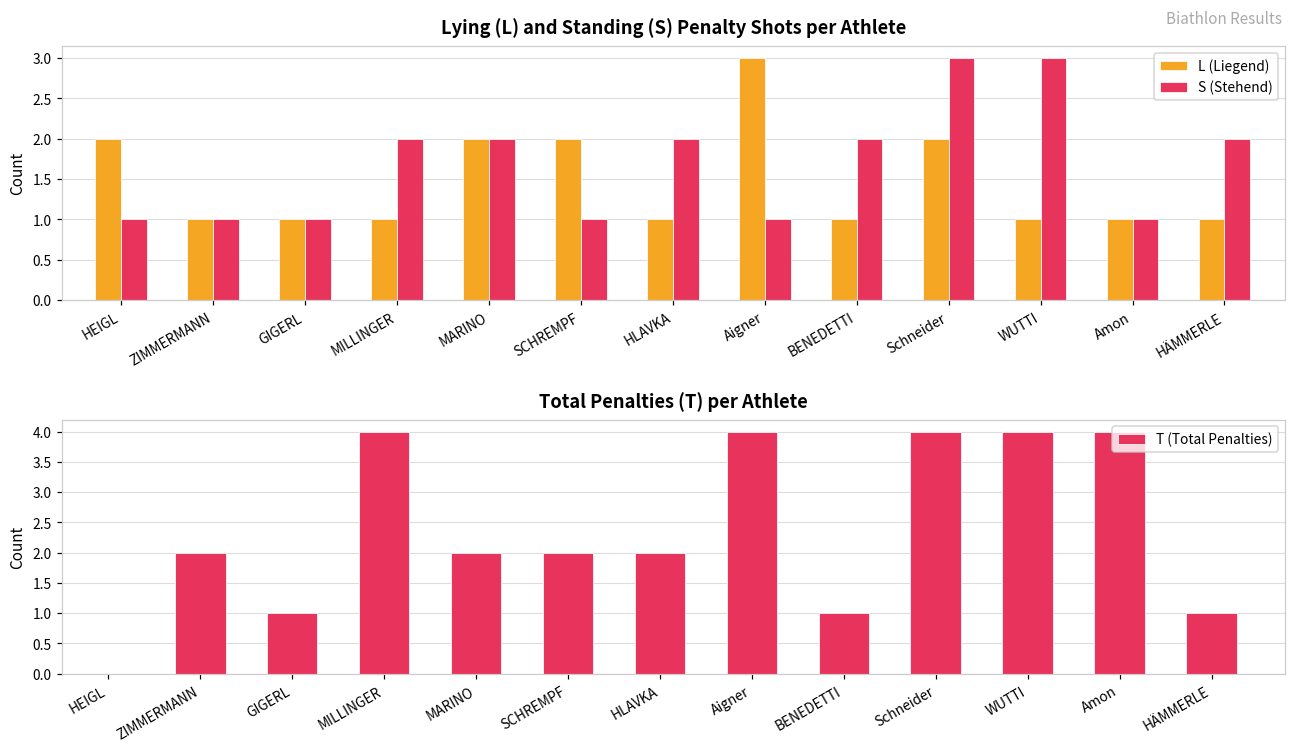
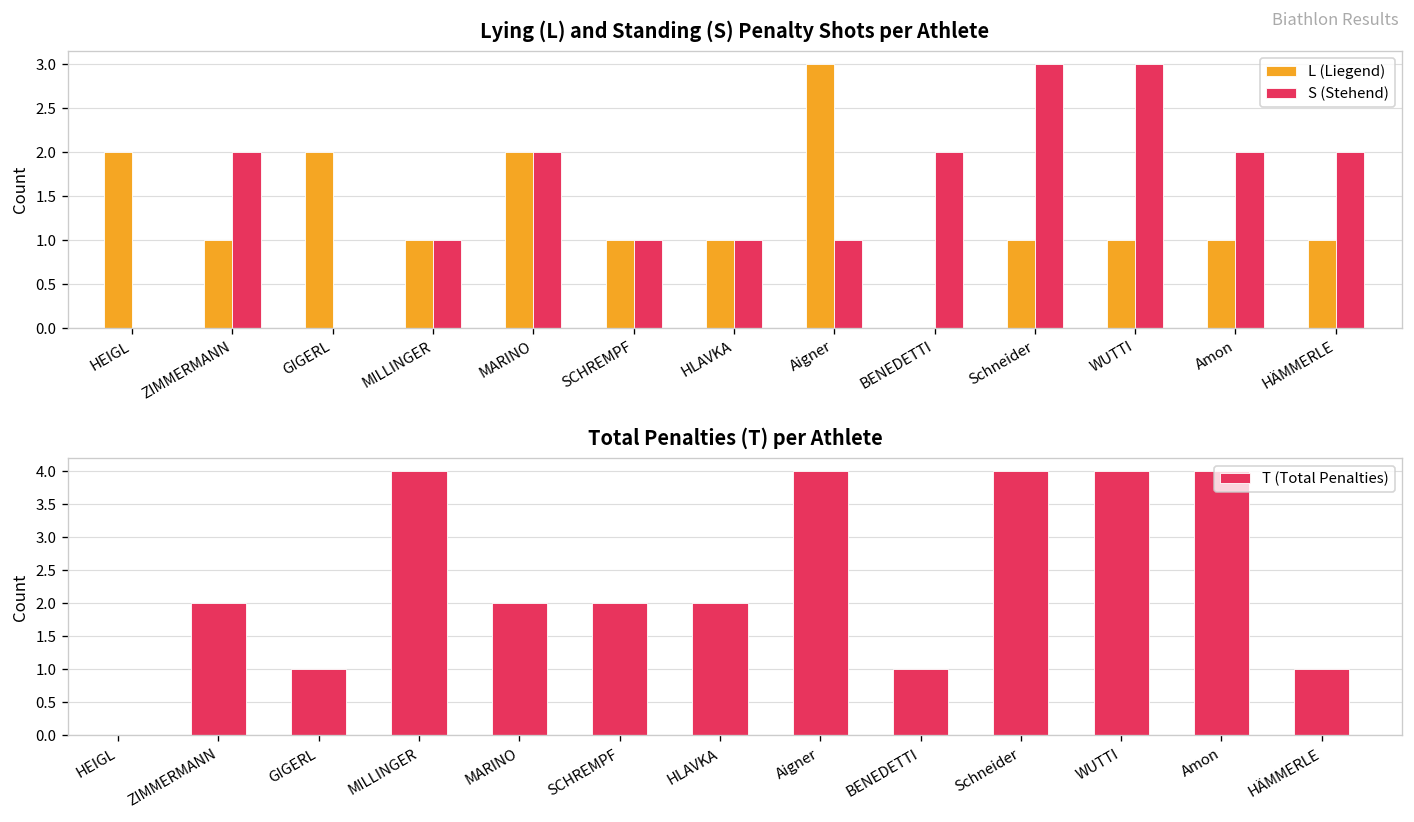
Lying (L) and Standing (S) Penalty Shots per Athlete, S (Stehend), HEIGL: 1 -> 0
Lying (L) and Standing (S) Penalty Shots per Athlete, S (Stehend), ZIMMERMANN: 1 -> 2
Lying (L) and Standing (S) Penalty Shots per Athlete, L (Liegend), GIGERL: 1 -> 2
Lying (L) and Standing (S) Penalty Shots per Athlete, S (Stehend), GIGERL: 1 -> 0
Lying (L) and Standing (S) Penalty Shots per Athlete, S (Stehend), MILLINGER: 2 -> 1
Lying (L) and Standing (S) Penalty Shots per Athlete, L (Liegend), SCHREMPF: 2 -> 1
Lying (L) and Standing (S) Penalty Shots per Athlete, S (Stehend), HLAVKA: 2 -> 1
Lying (L) and Standing (S) Penalty Shots per Athlete, L (Liegend), BENEDETTI: 1 -> 0
Lying (L) and Standing (S) Penalty Shots per Athlete, L (Liegend), Schneider: 2 -> 1
Lying (L) and Standing (S) Penalty Shots per Athlete, S (Stehend), Amon: 1 -> 2
